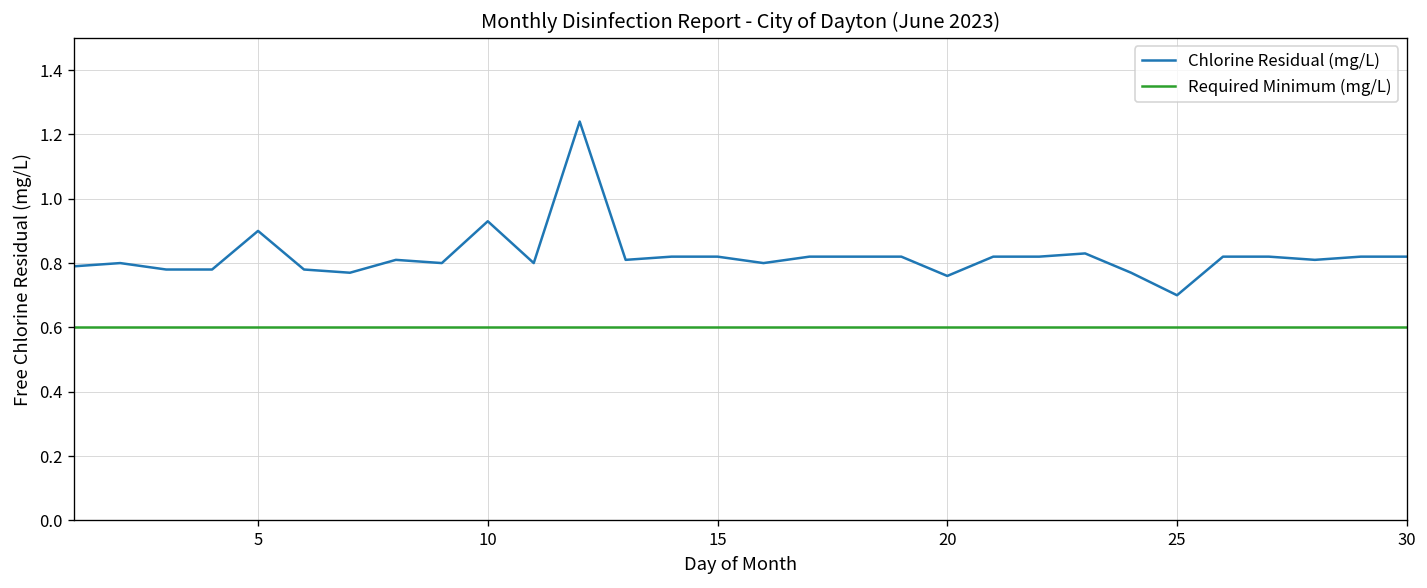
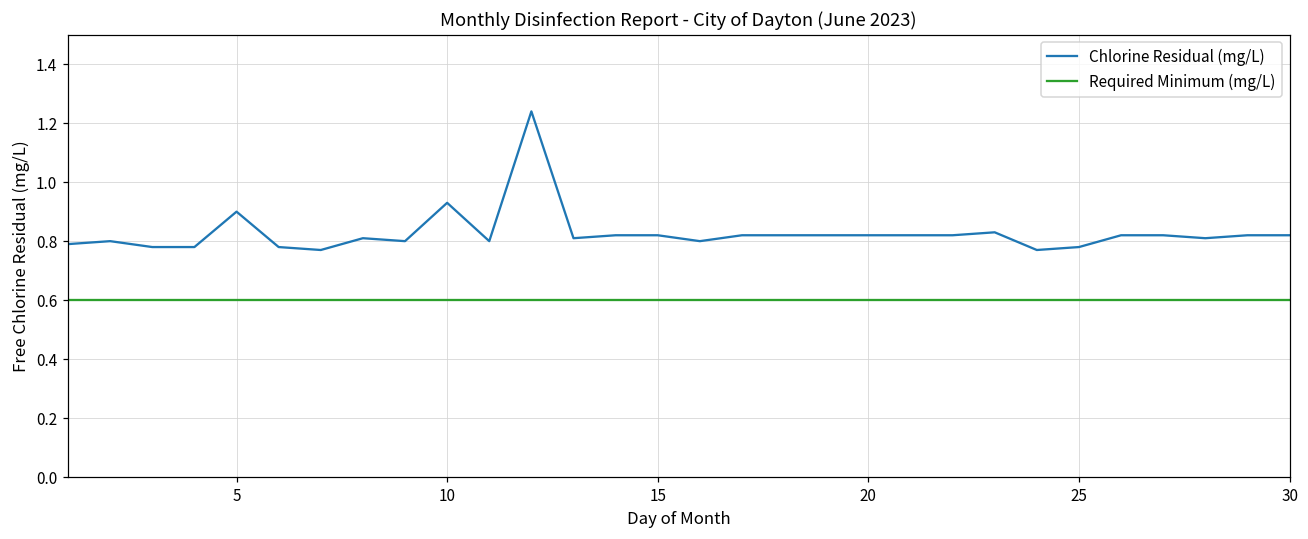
Chlorine Residual (mg/L), 20: 0.76 -> 0.82
Chlorine Residual (mg/L), 25: 0.70 -> 0.78
